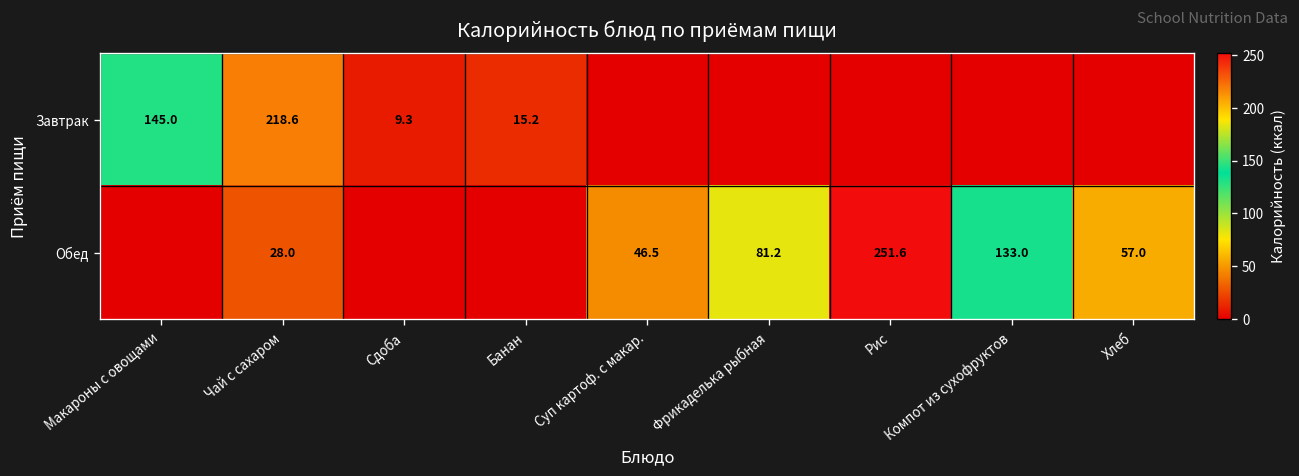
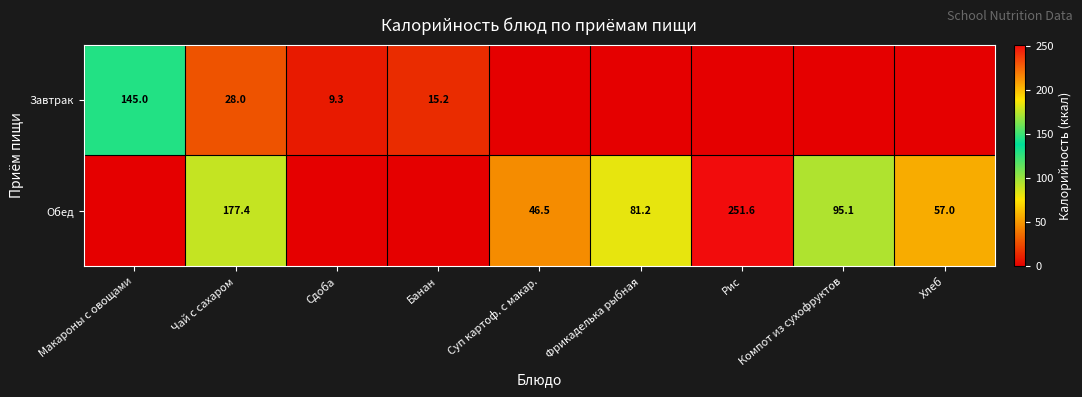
Завтрак, Чай с сахаром: 218.6 -> 28.0
Обед, Чай с сахаром: 28.0 -> 177.4
Обед, Компот из сухофруктов: 133.0 -> 95.1
